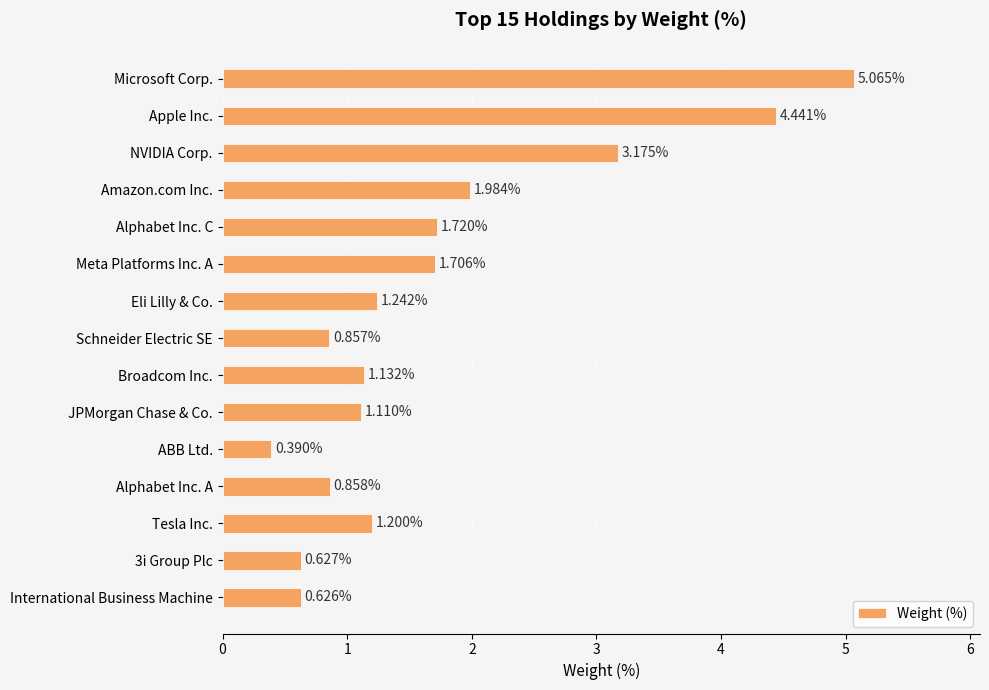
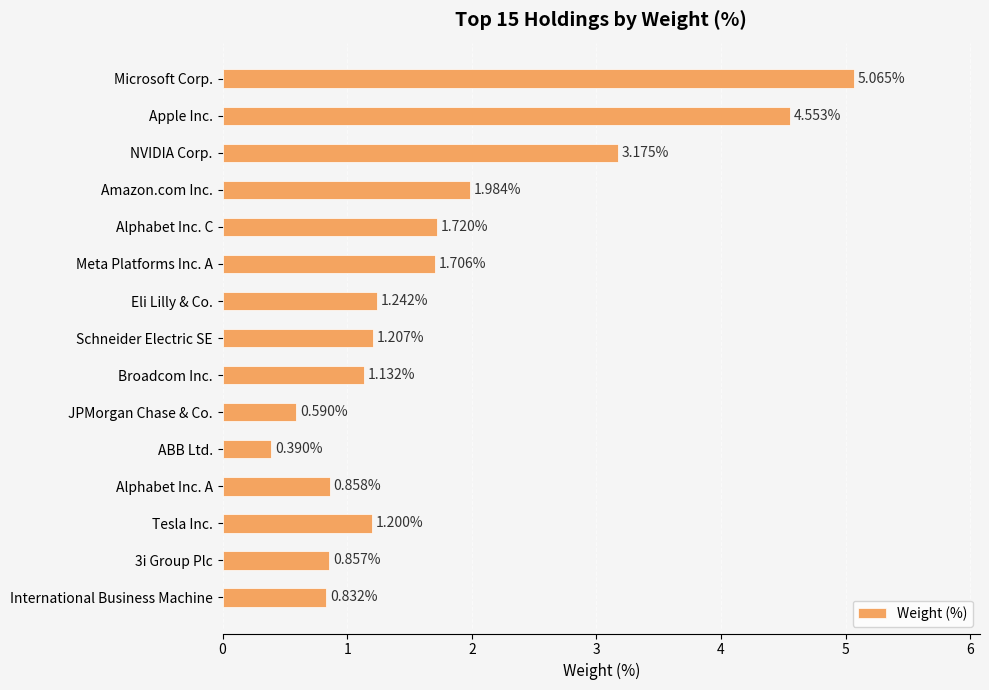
Apple Inc.: 4.441% -> 4.553%
Schneider Electric SE: 0.857% -> 1.207%
JPMorgan Chase & Co.: 1.110% -> 0.590%
3i Group Plc: 0.627% -> 0.857%
International Business Machine: 0.626% -> 0.832%
